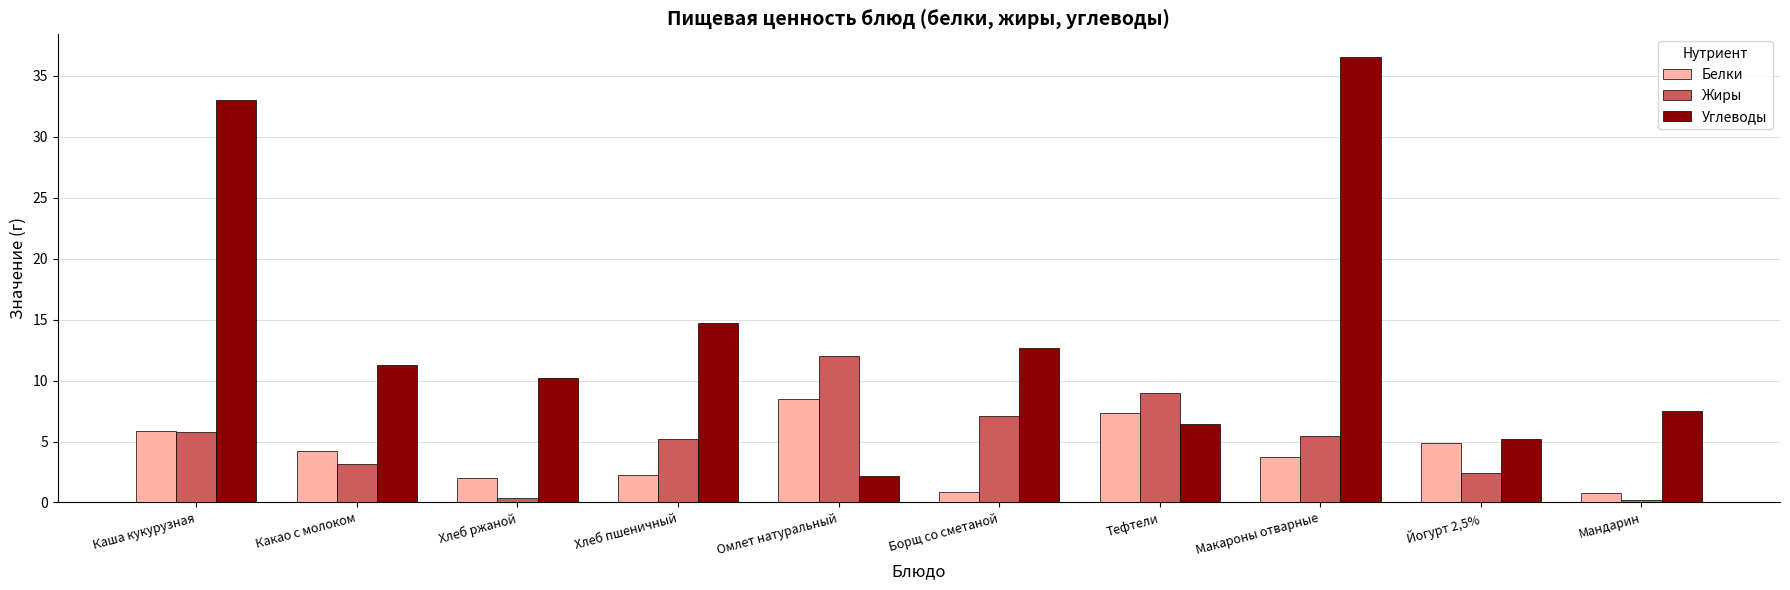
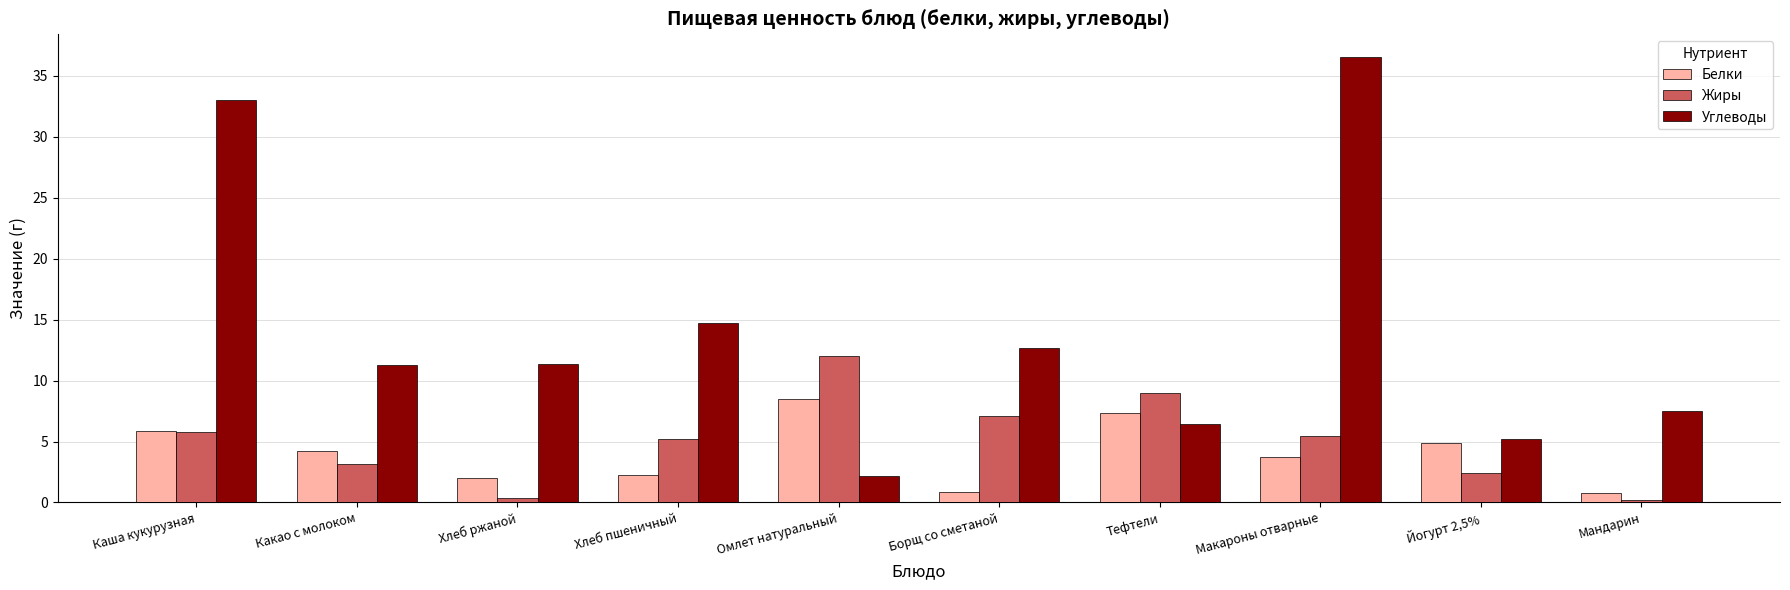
Углеводы, Хлеб ржаной: 10.2 -> 11.4
